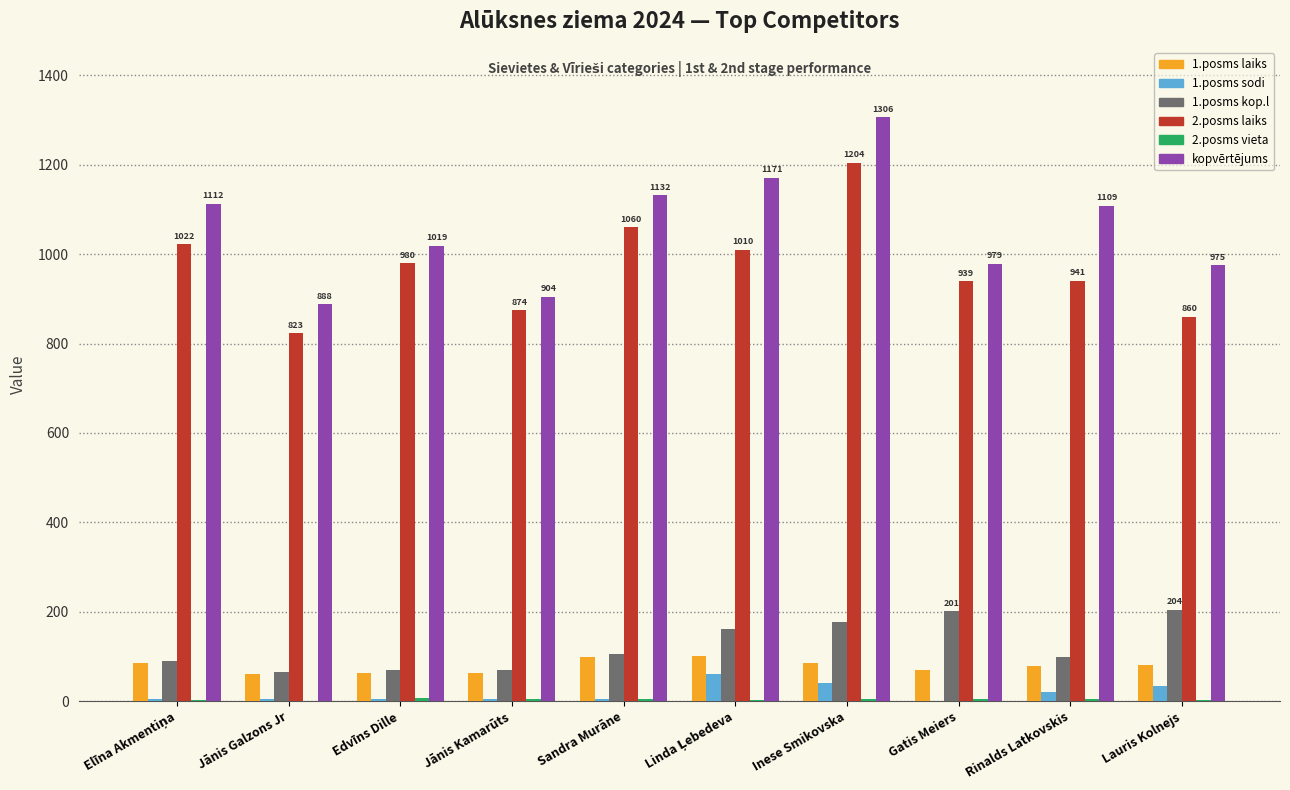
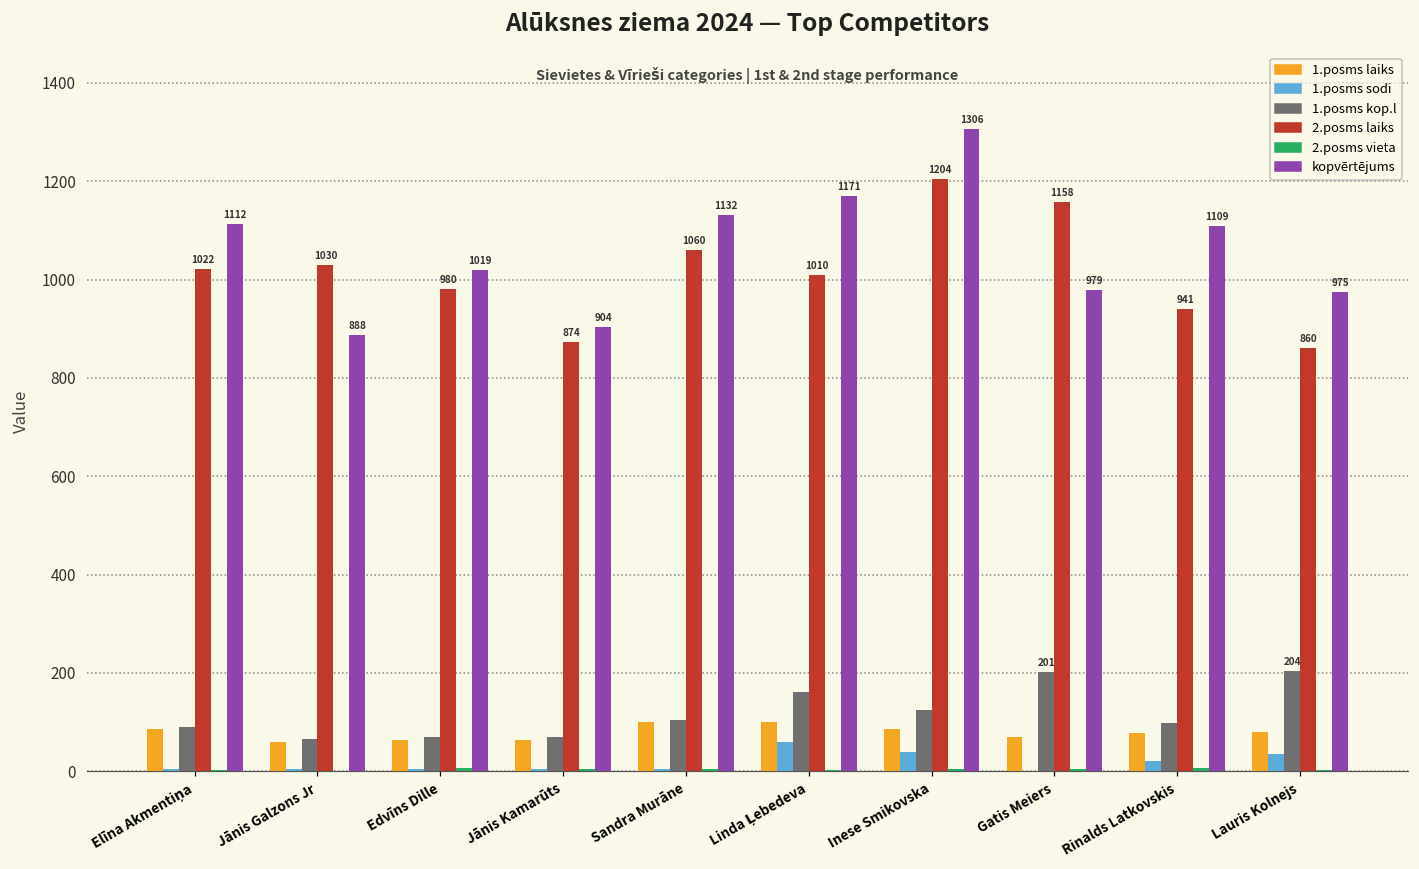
2.posms laiks, Jānis Galzons Jr: 823 -> 1030
1.posms kop.l, Inese Smikovska: 180 -> 130
2.posms laiks, Gatis Meiers: 939 -> 1158
